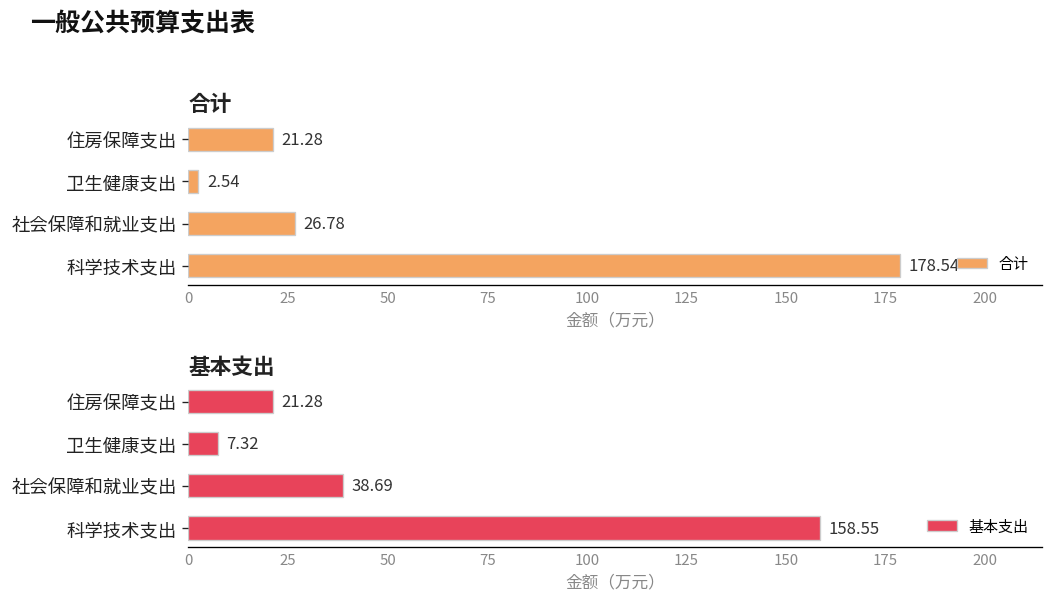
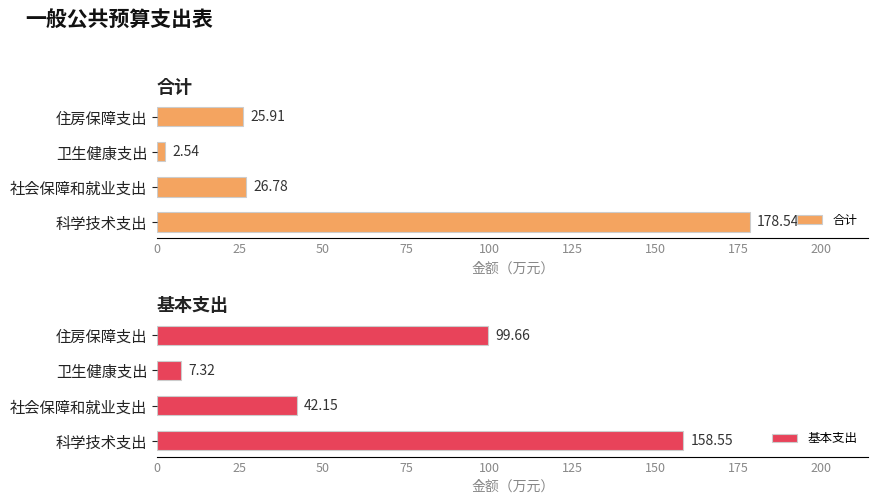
合计, 住房保障支出: 21.28 -> 25.91
基本支出, 住房保障支出: 21.28 -> 99.66
基本支出, 社会保障和就业支出: 38.69 -> 42.15
